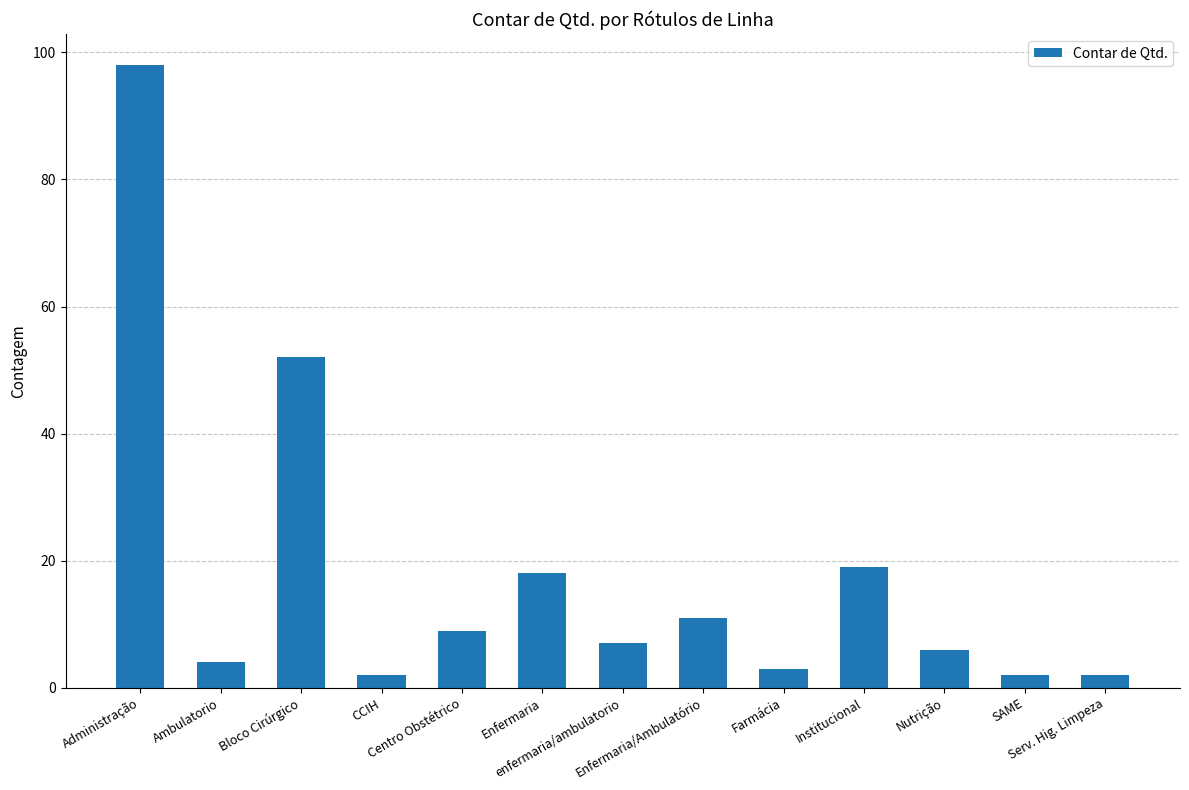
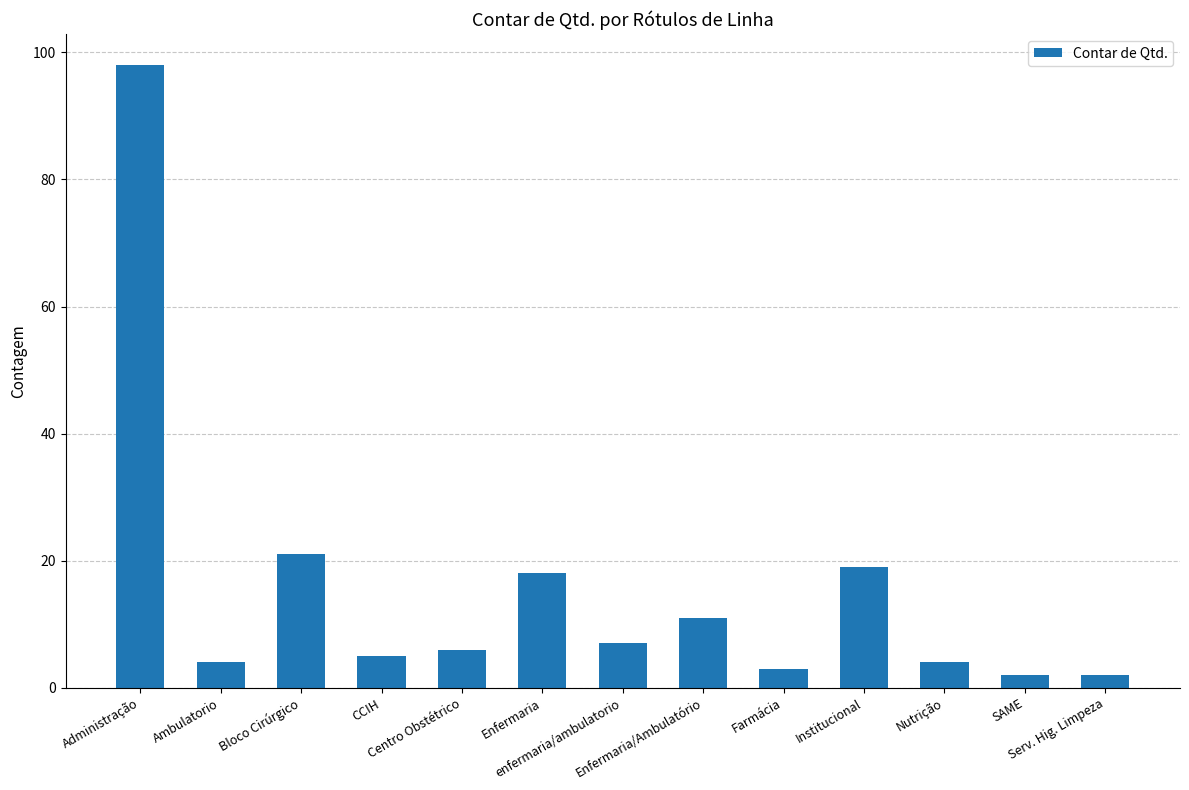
Bloco Cirúrgico: 52 -> 21
CCIH: 2 -> 5
Centro Obstétrico: 9 -> 6
Nutrição: 6 -> 4
